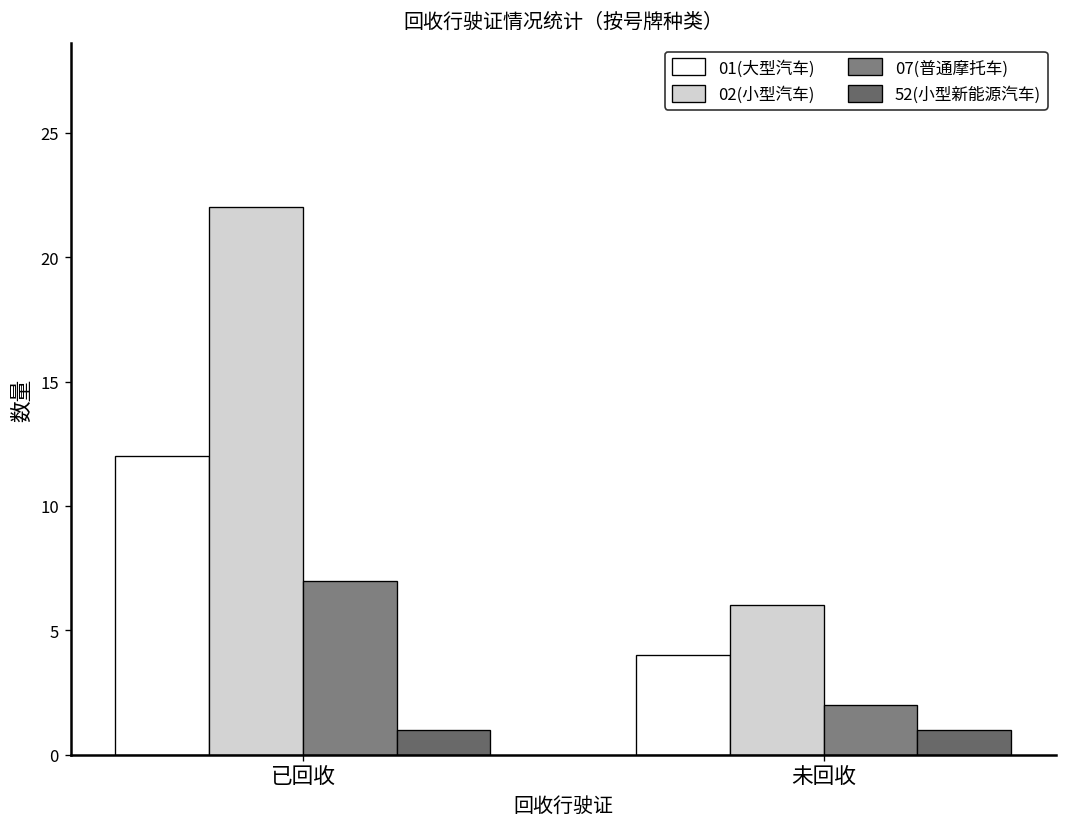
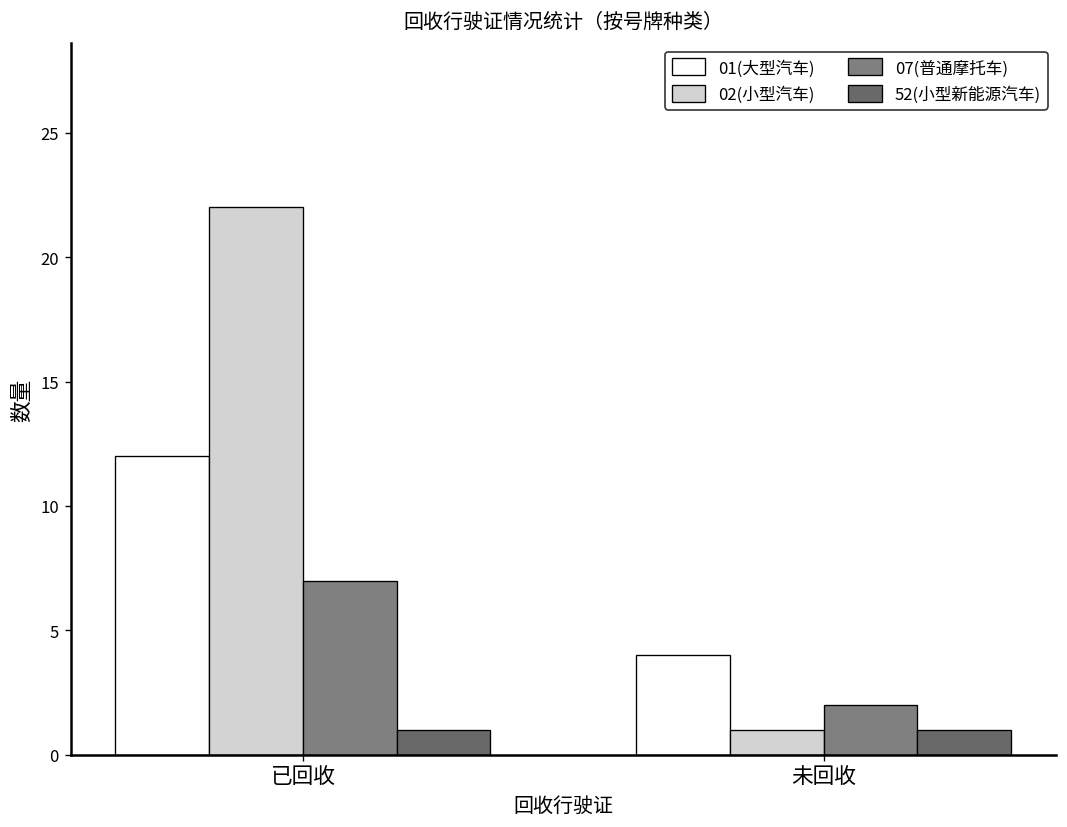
02(小型汽车), 未回收: 6 -> 1
